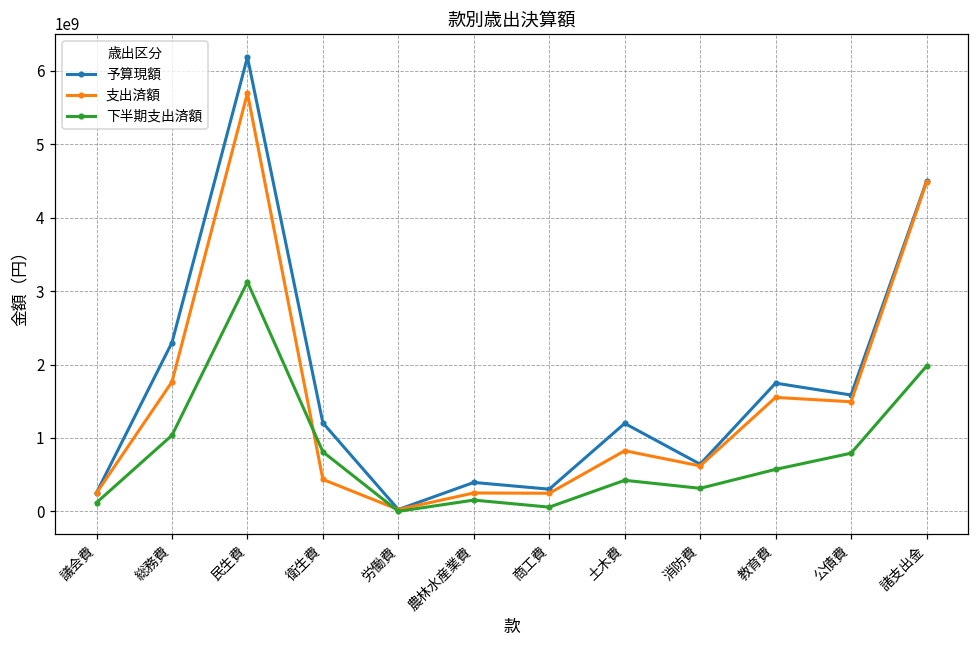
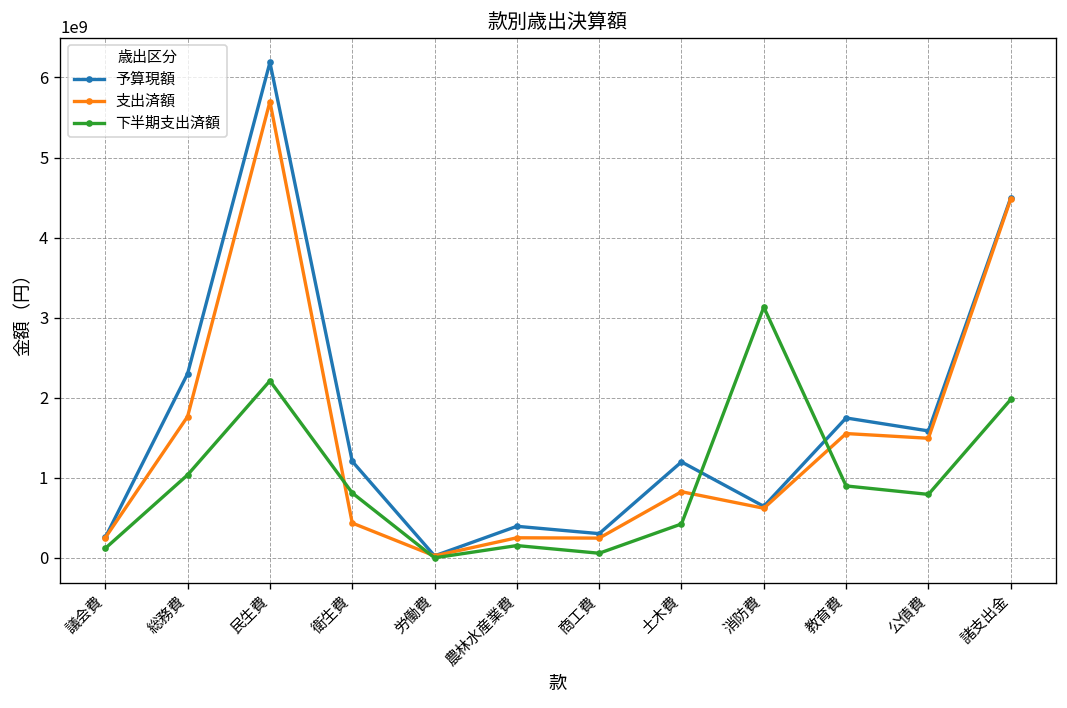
下半期支出済額, 民生費: 3100000000 -> 2200000000
下半期支出済額, 消防費: 300000000 -> 3100000000
下半期支出済額, 教育費: 600000000 -> 900000000
